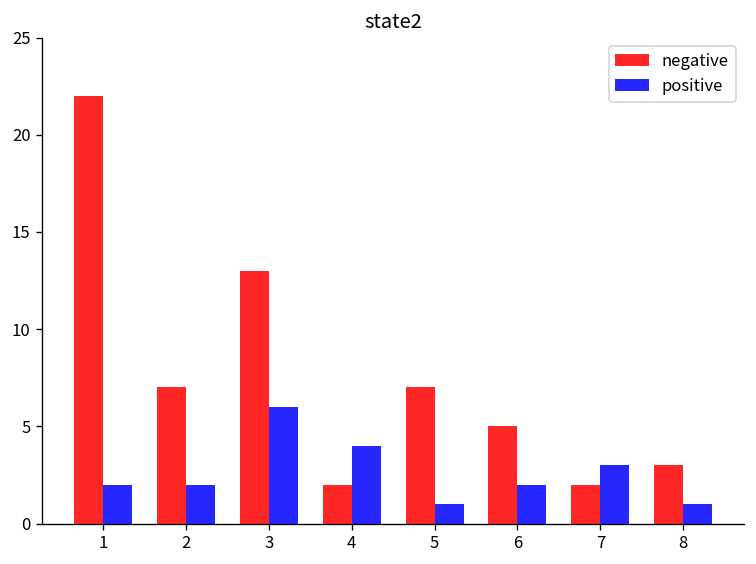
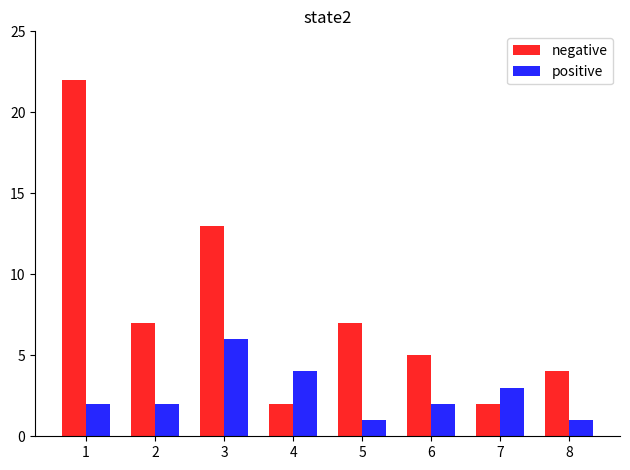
negative, 8: 3 -> 4
